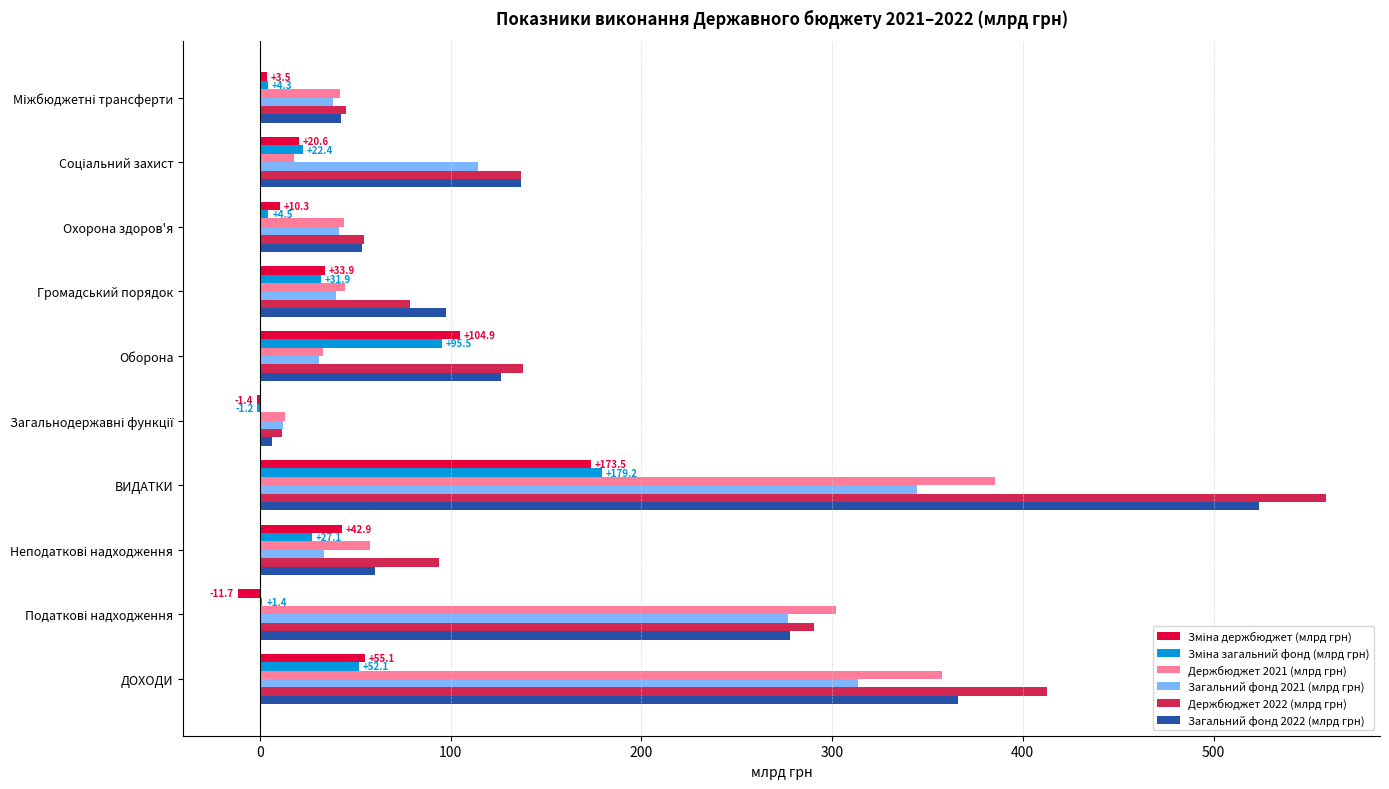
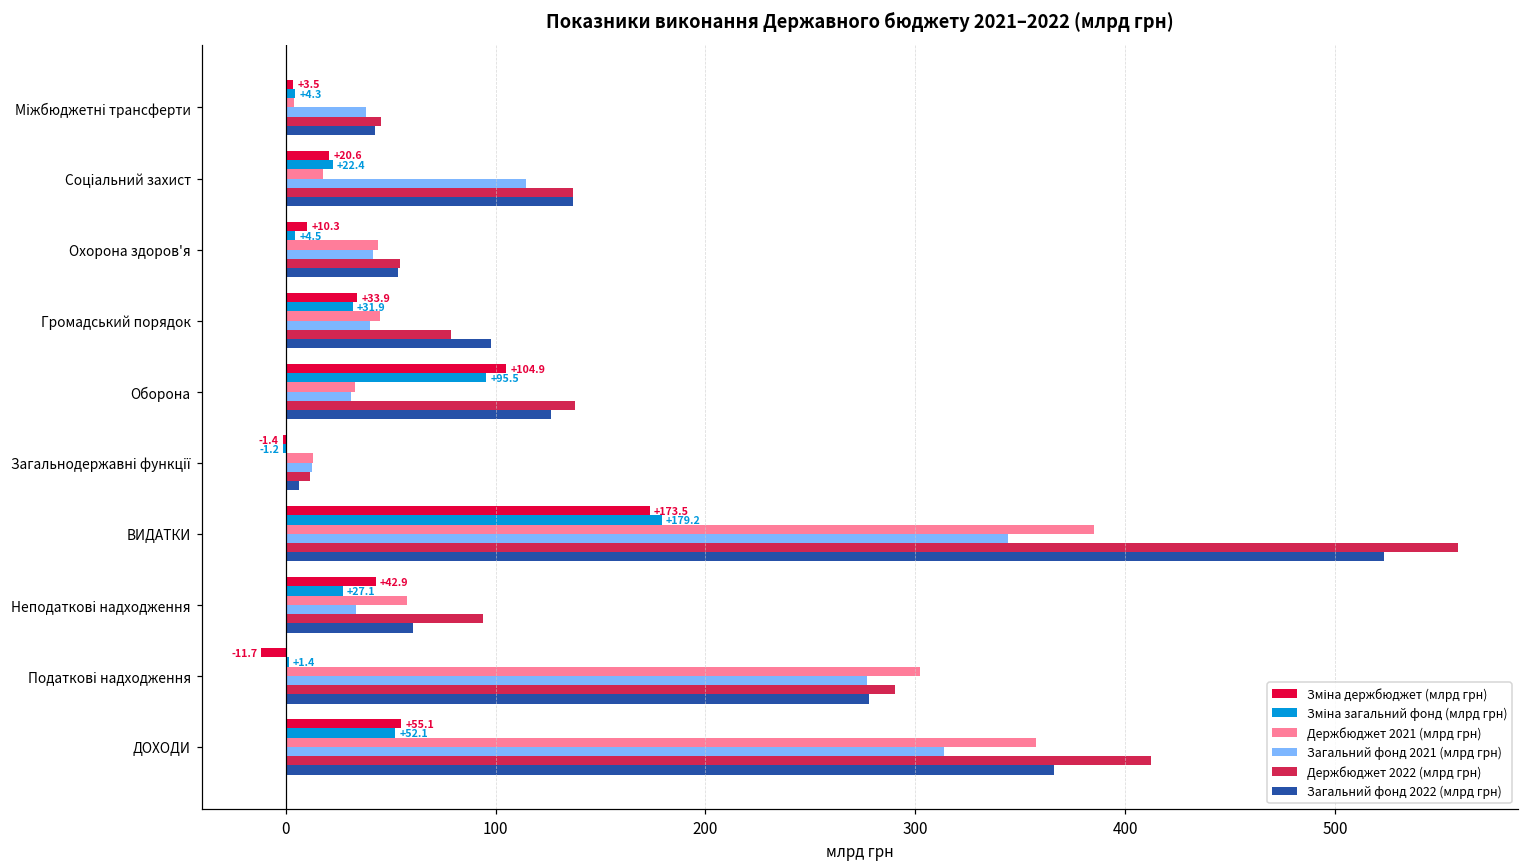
Держбюджет 2021 (млрд грн), Міжбюджетні трансферти: 42 -> 4
